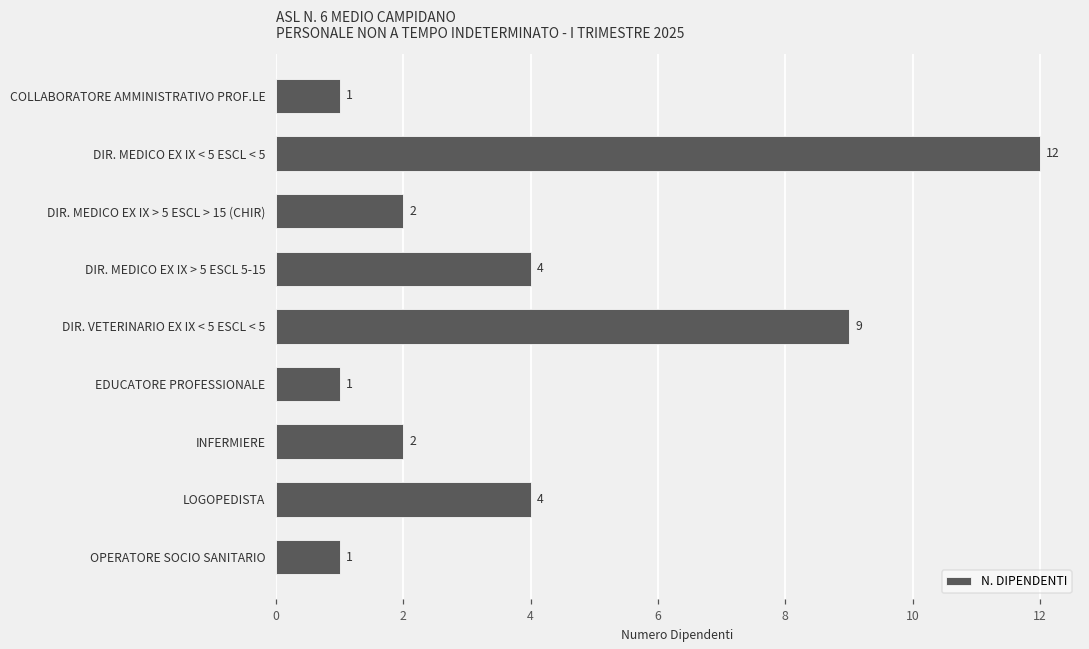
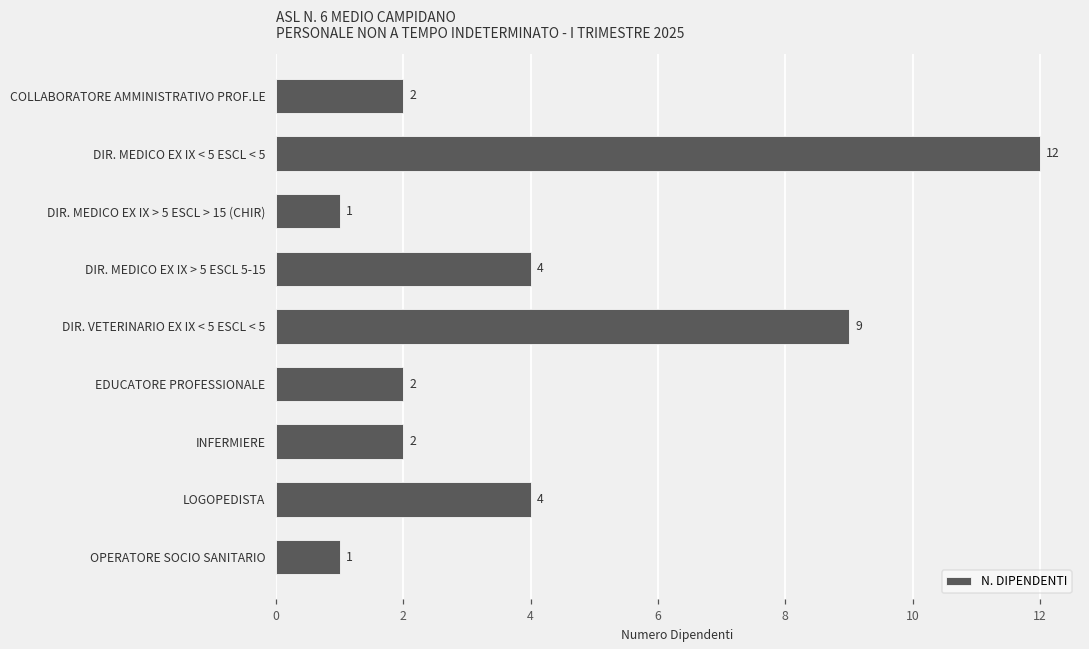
COLLABORATORE AMMINISTRATIVO PROF.LE: 1 -> 2
DIR. MEDICO EX IX > 5 ESCL > 15 (CHIR): 2 -> 1
EDUCATORE PROFESSIONALE: 1 -> 2
